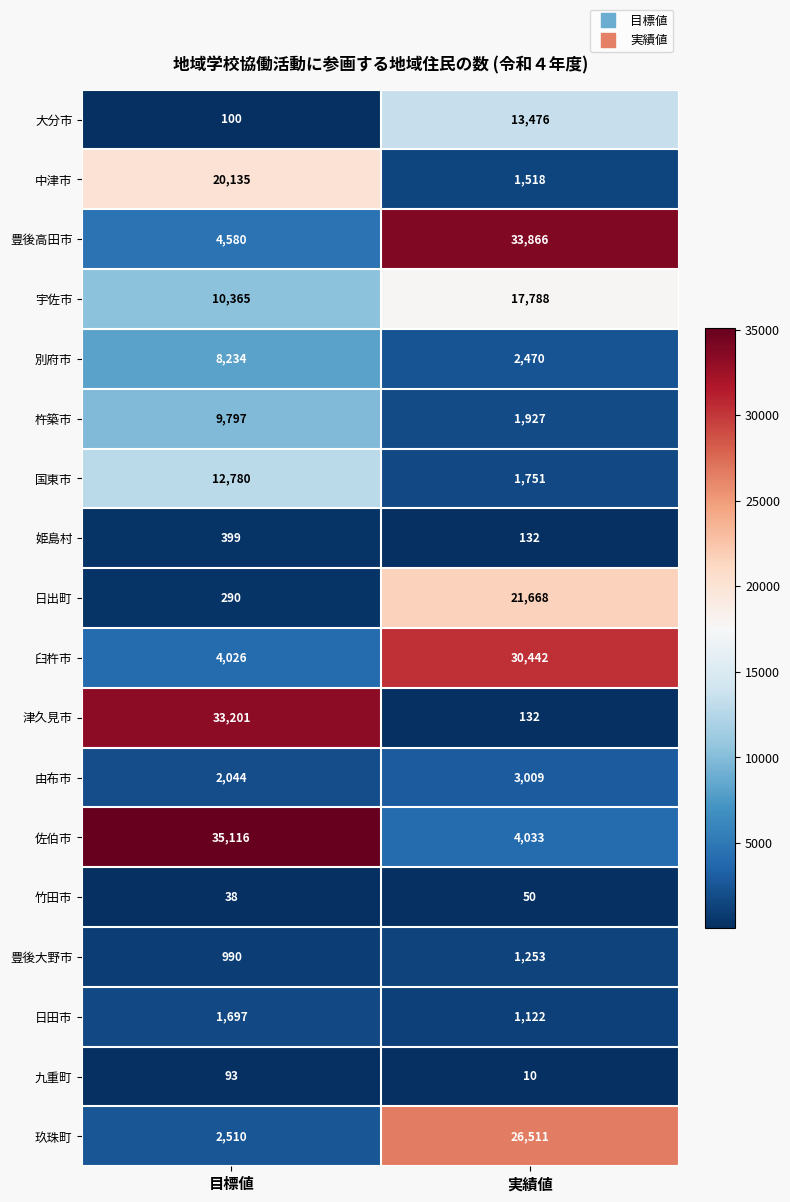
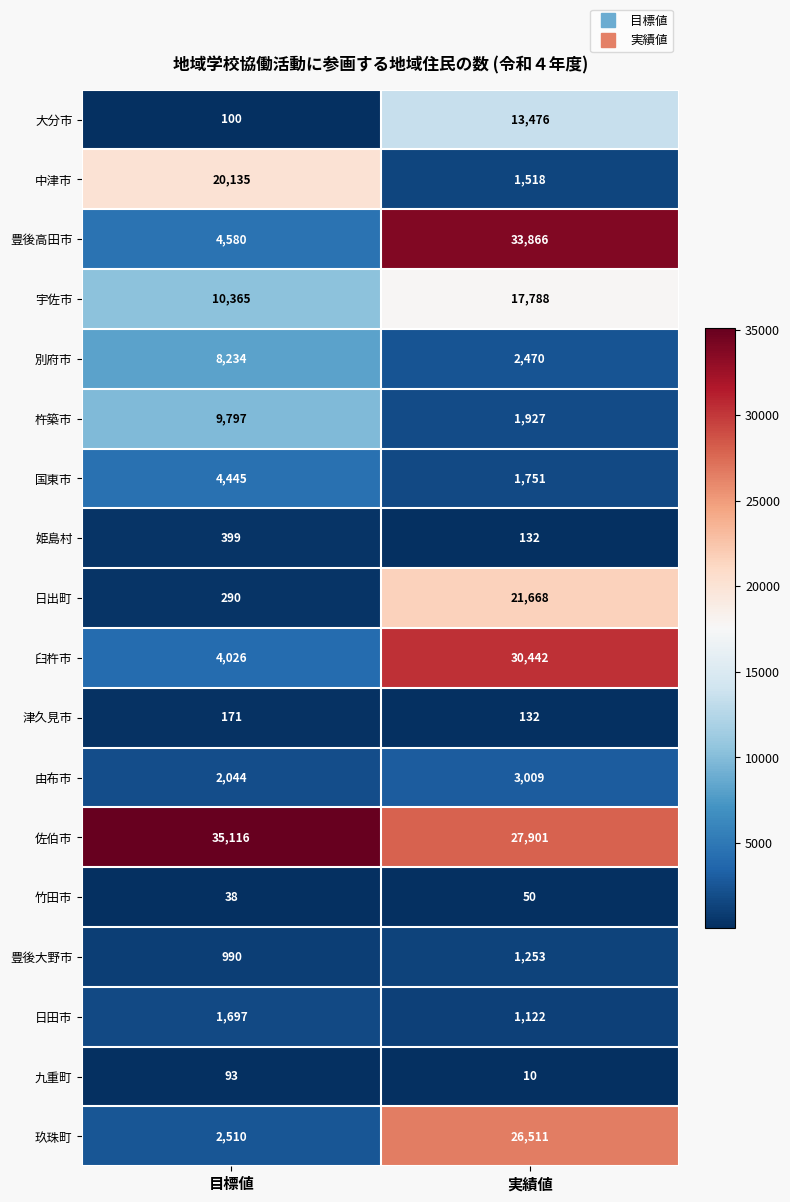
国東市, 目標値: 12,780 -> 4,445
津久見市, 目標値: 33,201 -> 171
佐伯市, 実績値: 4,033 -> 27,901
